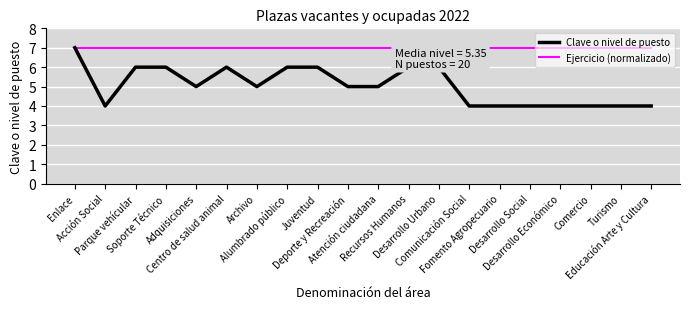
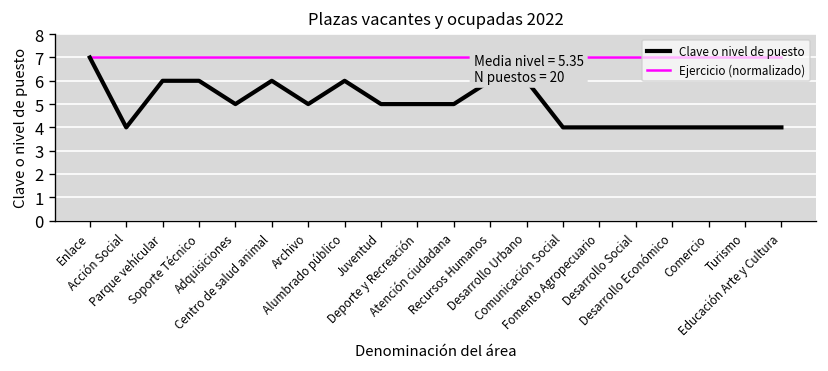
Clave o nivel de puesto, Juventud: 6 -> 5
